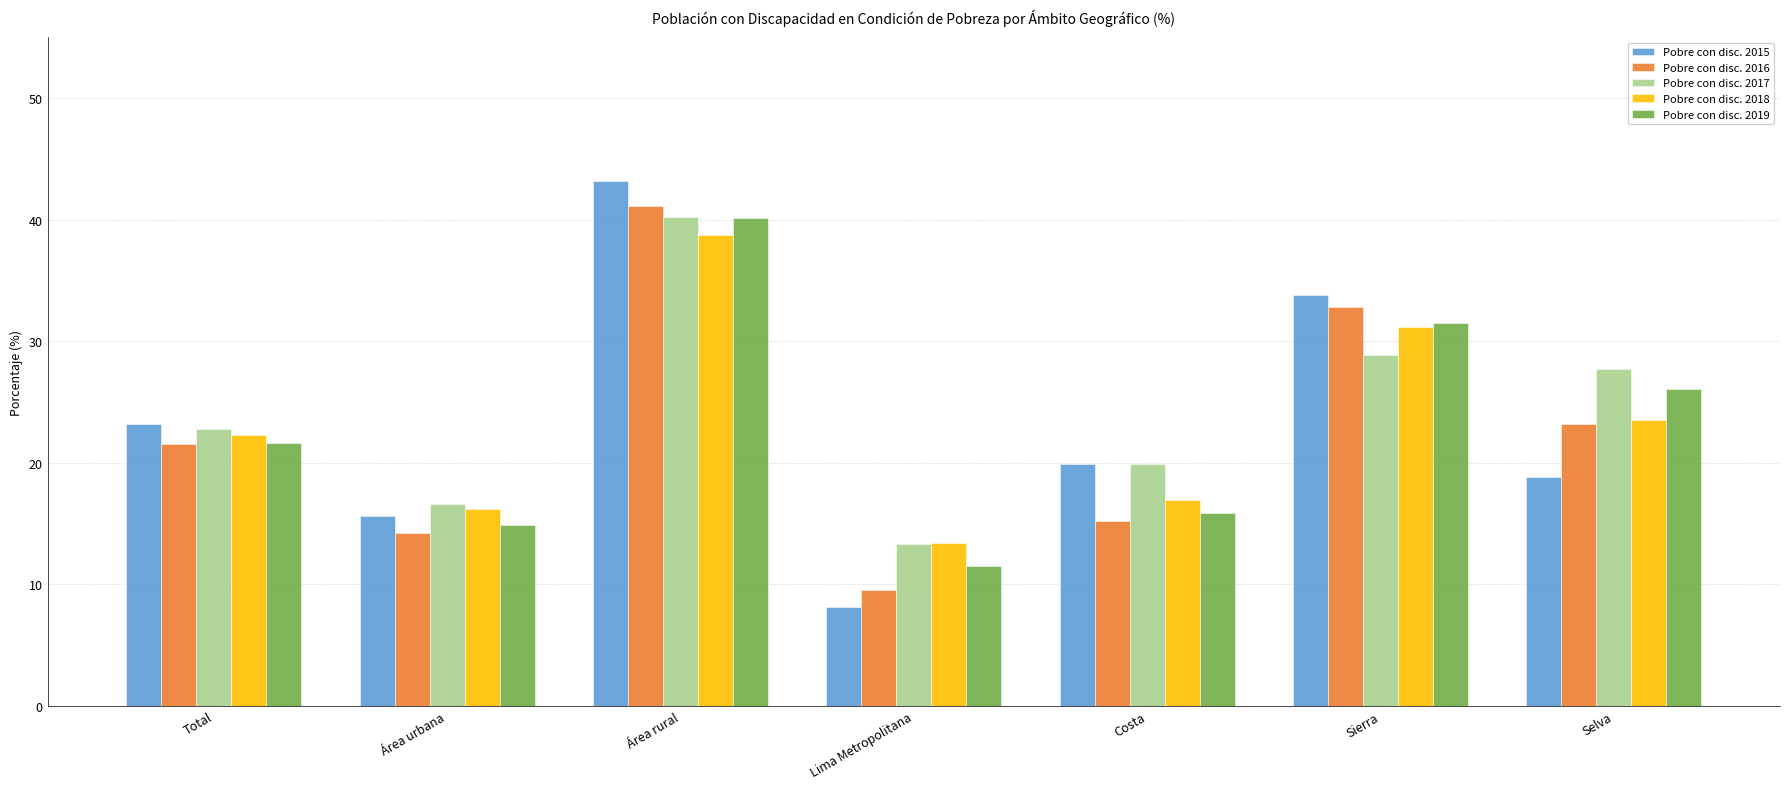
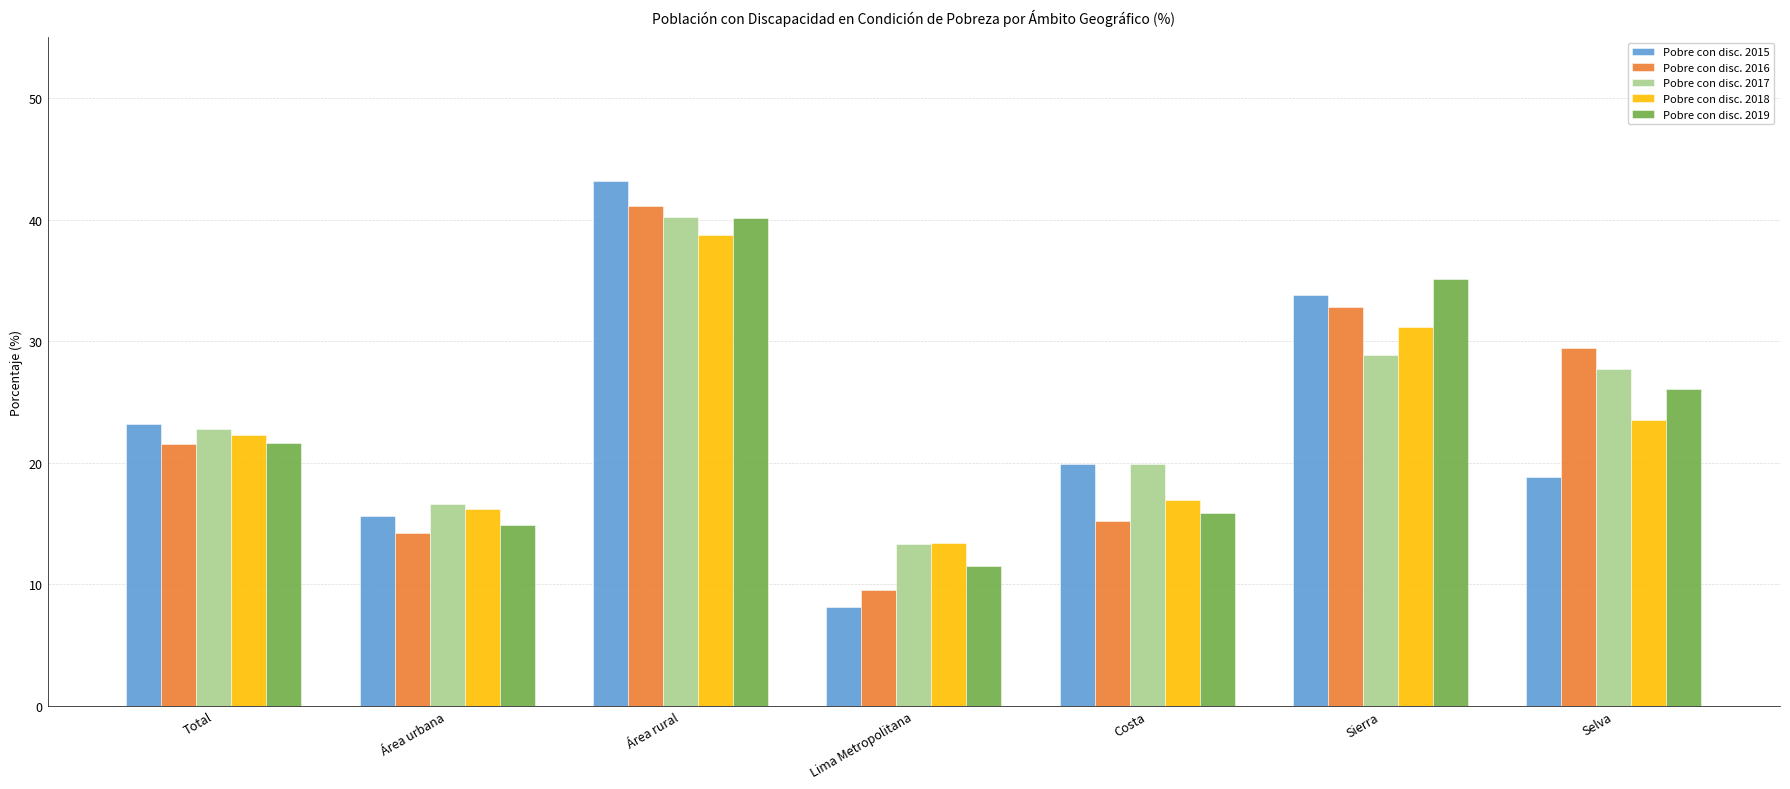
Pobre con disc. 2019, Sierra: 31.5 -> 35.1
Pobre con disc. 2016, Selva: 23.2 -> 29.4
